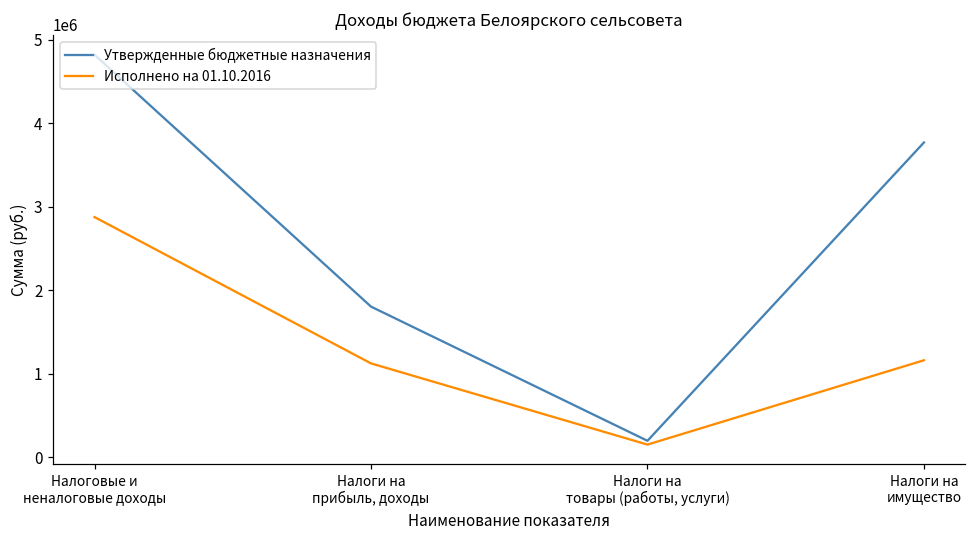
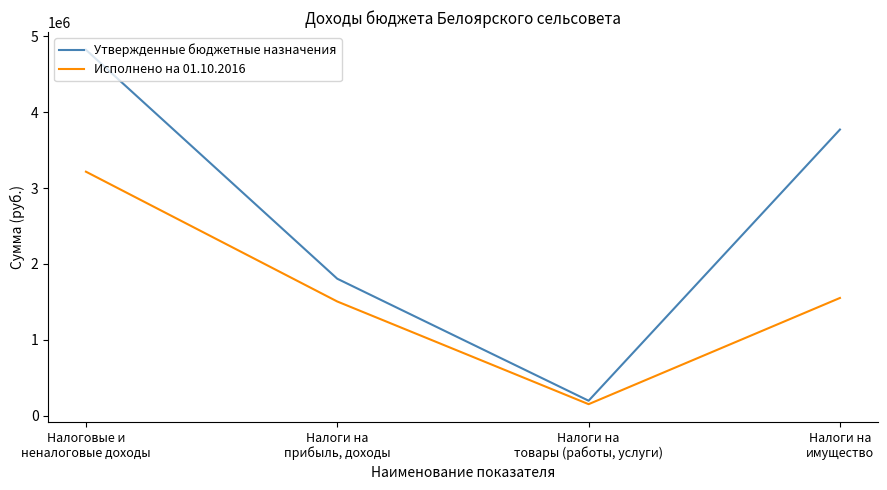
Исполнено на 01.10.2016, Налоговые и неналоговые доходы: 2900000 -> 3200000
Исполнено на 01.10.2016, Налоги на прибыль, доходы: 1100000 -> 1500000
Исполнено на 01.10.2016, Налоги на имущество: 1200000 -> 1600000
